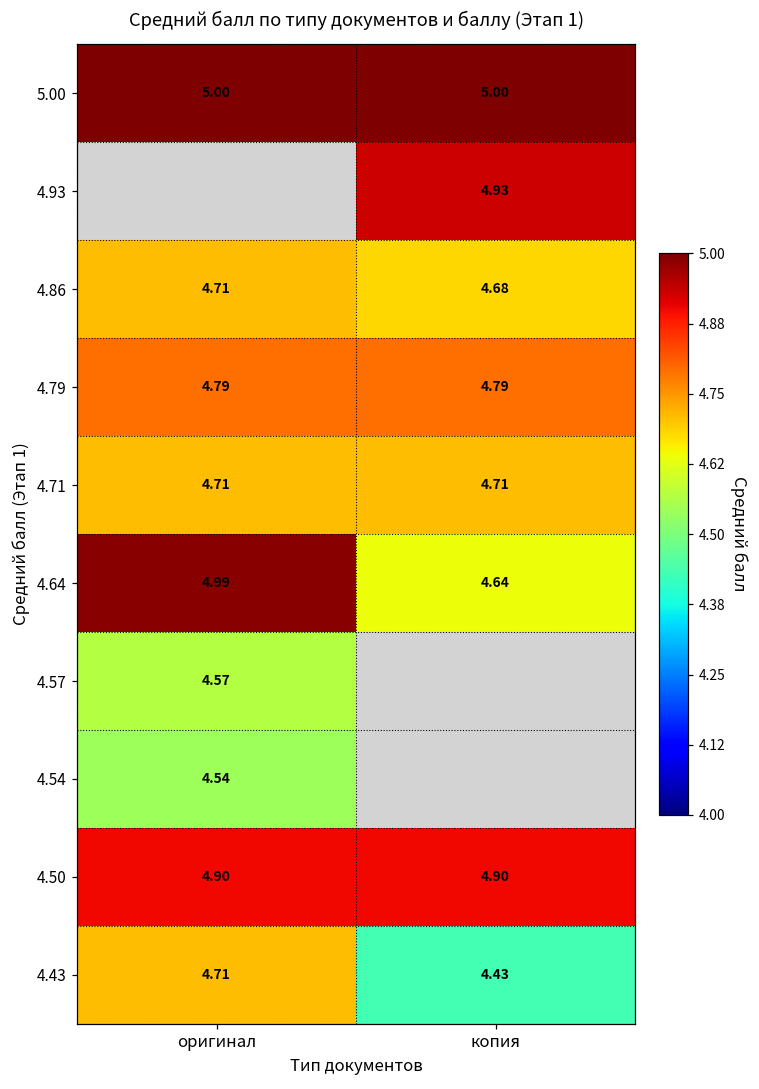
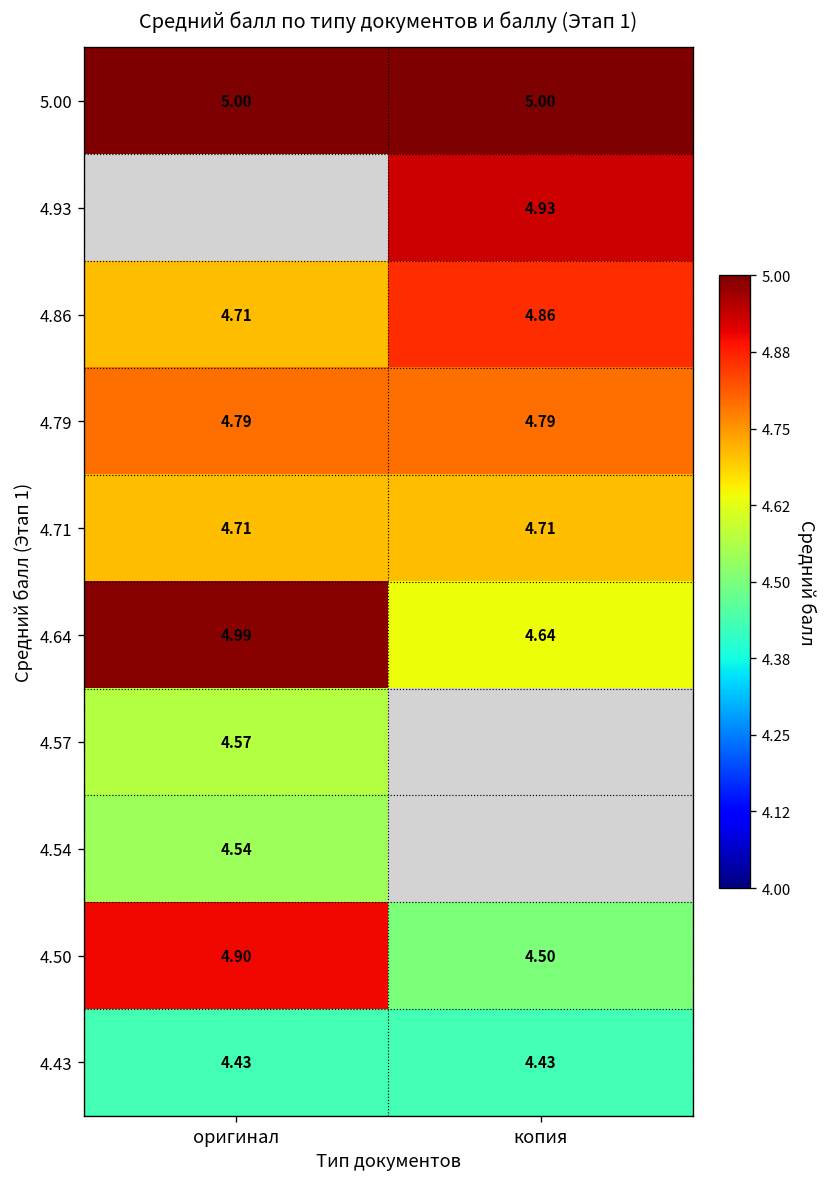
4.86, копия: 4.68 -> 4.86
4.50, копия: 4.90 -> 4.50
4.43, оригинал: 4.71 -> 4.43
